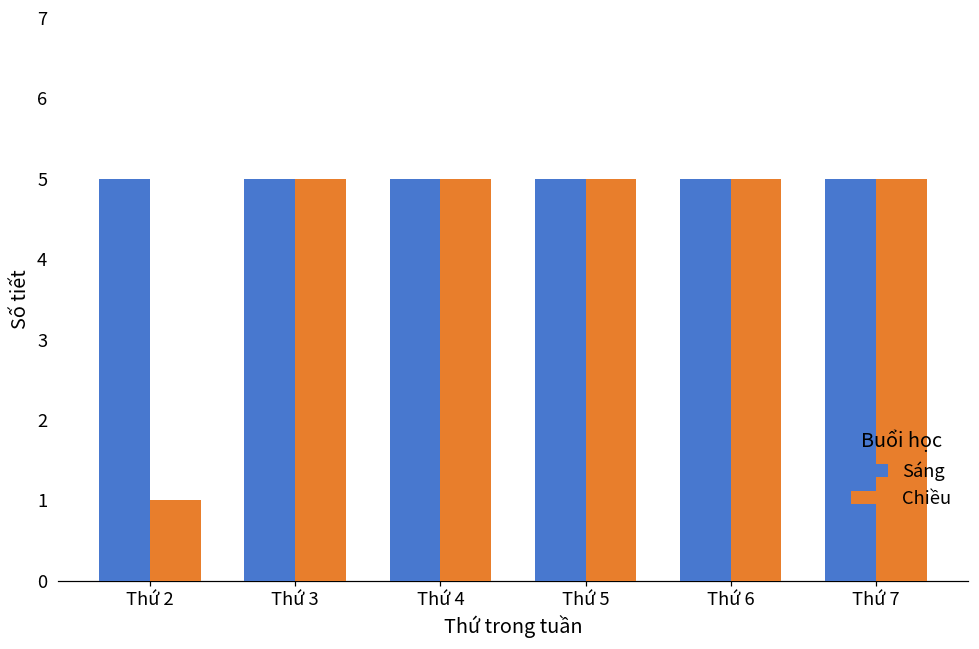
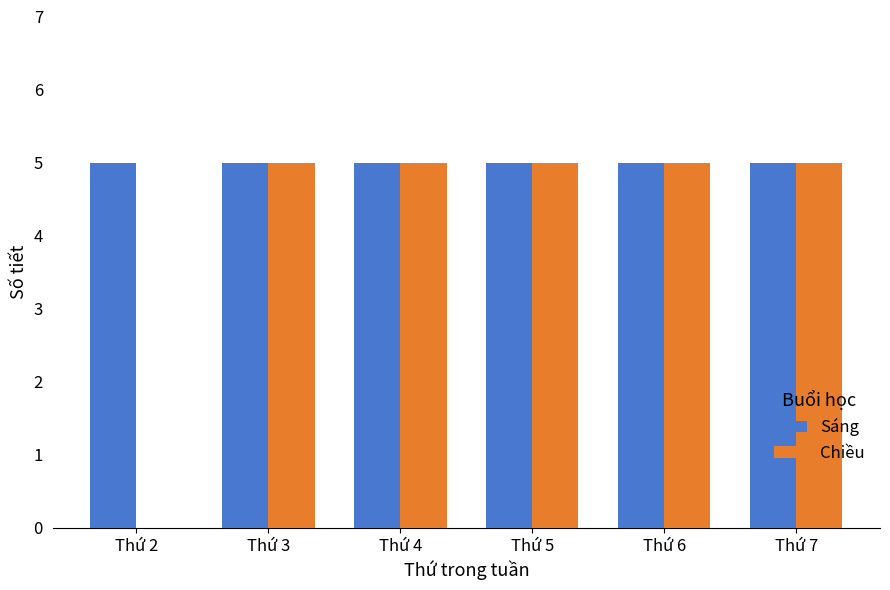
Chiều, Thứ 2: 1 -> 0
